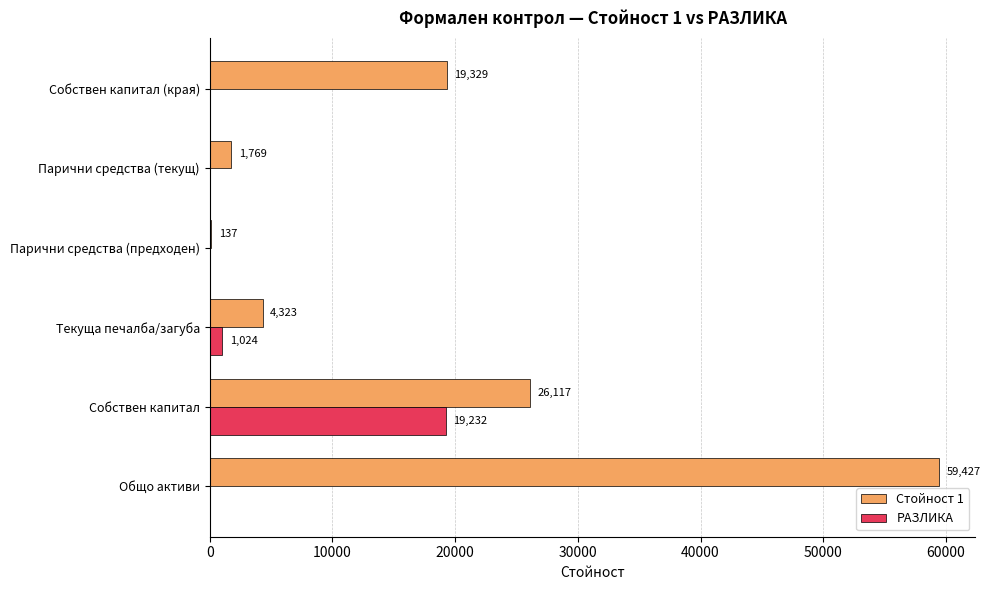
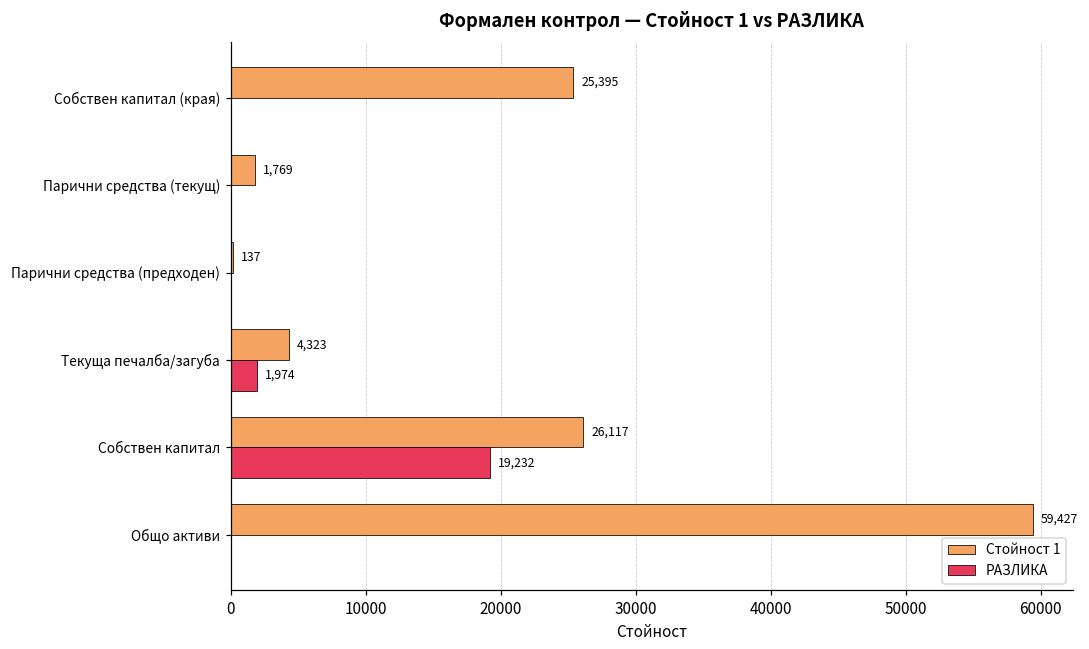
Стойност 1, Собствен капитал (края): 19,329 -> 25,395
РАЗЛИКА, Текуща печалба/загуба: 1,024 -> 1,974
